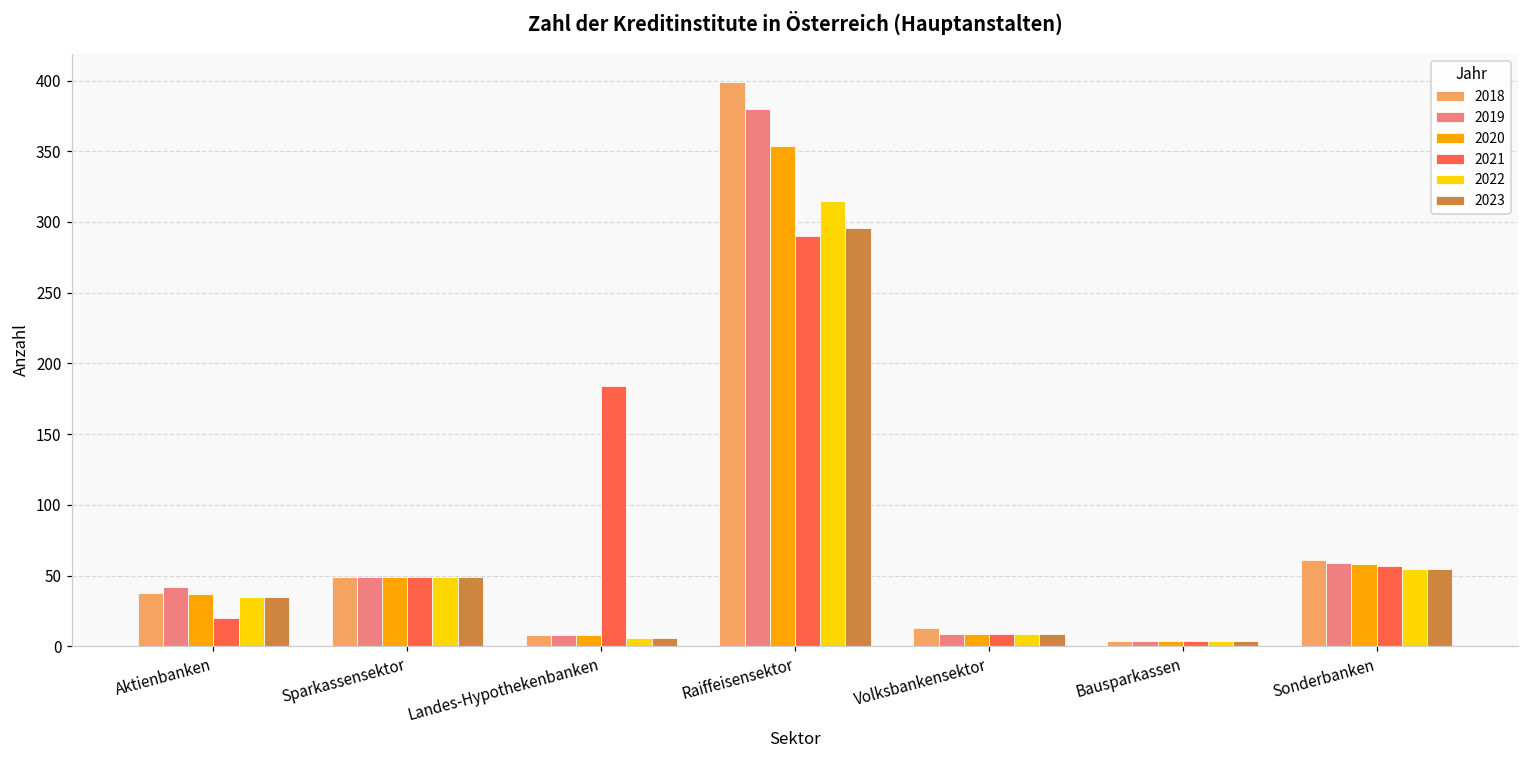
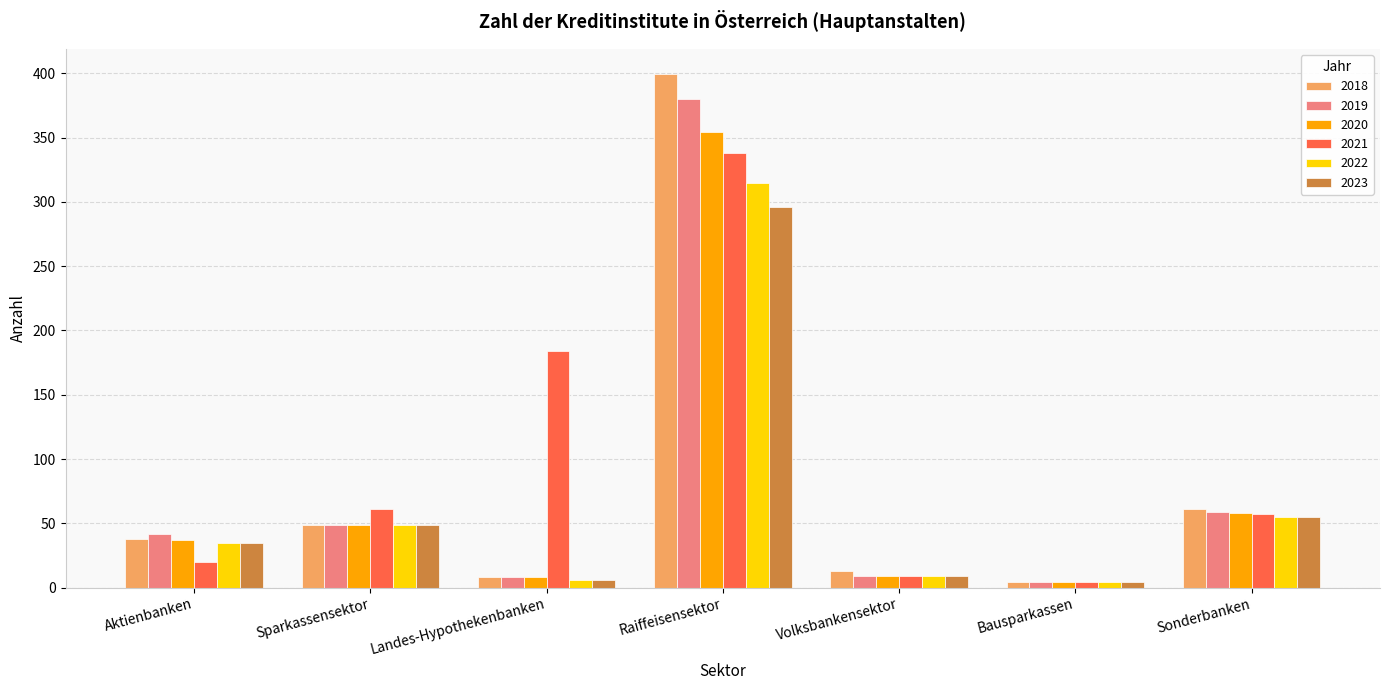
2021, Sparkassensektor: 49 -> 61
2021, Raiffeisensektor: 290 -> 338
